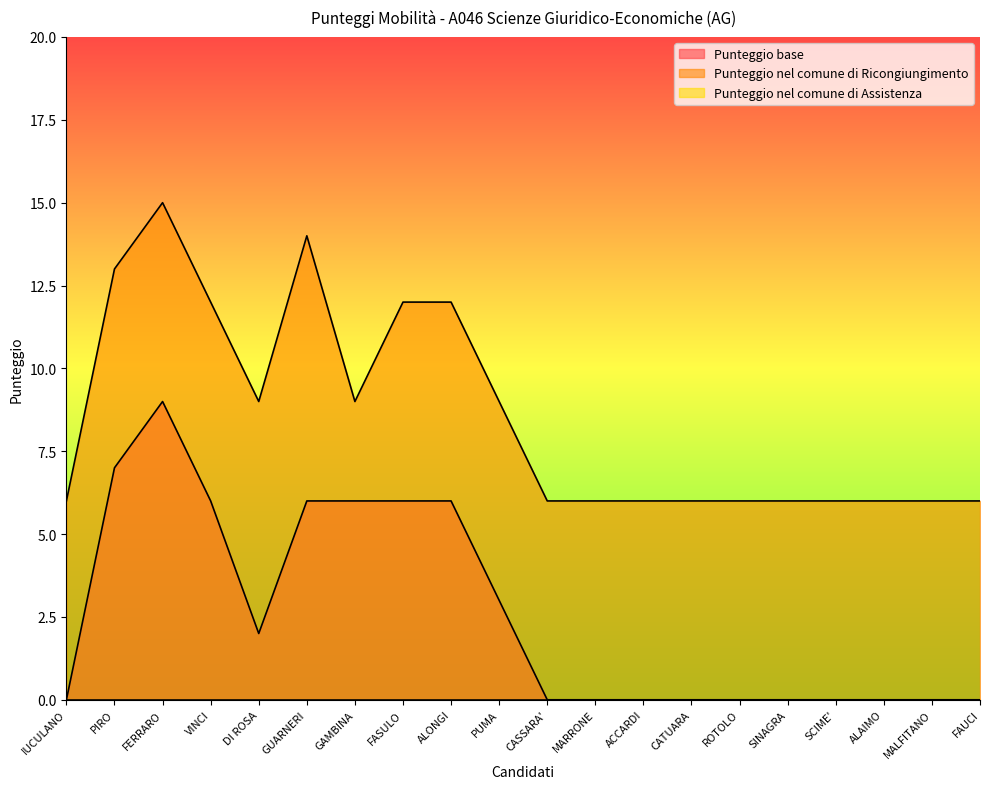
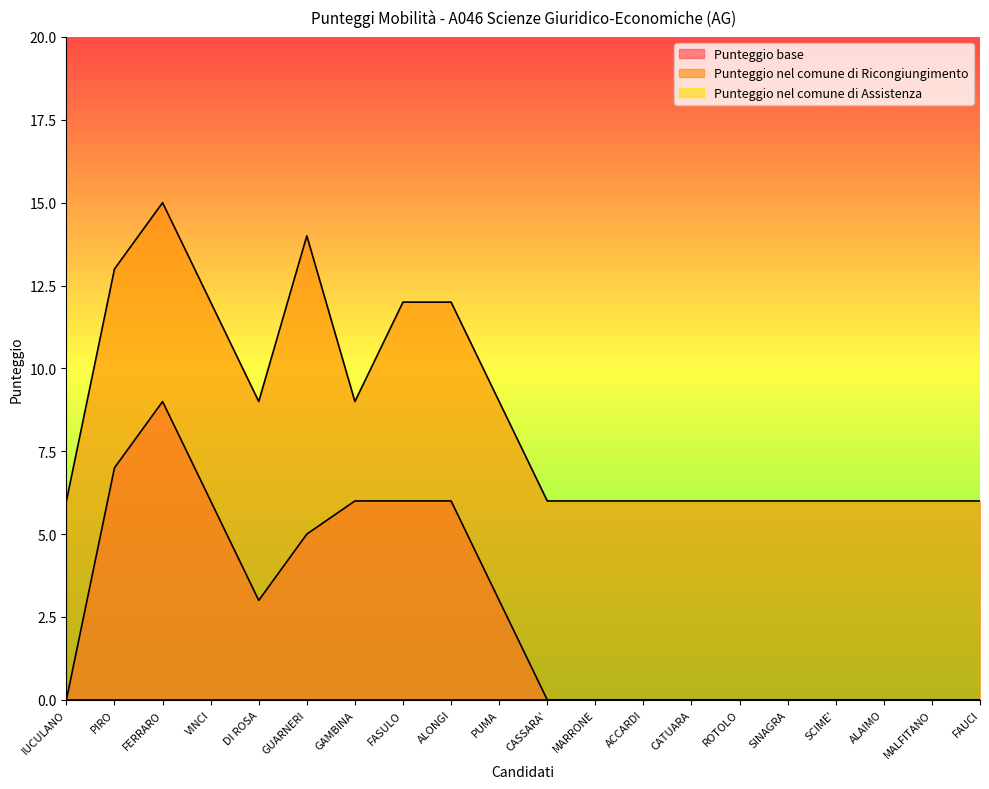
Punteggio base, DI ROSA: 2 -> 3
Punteggio base, GUARNERI: 6 -> 5
